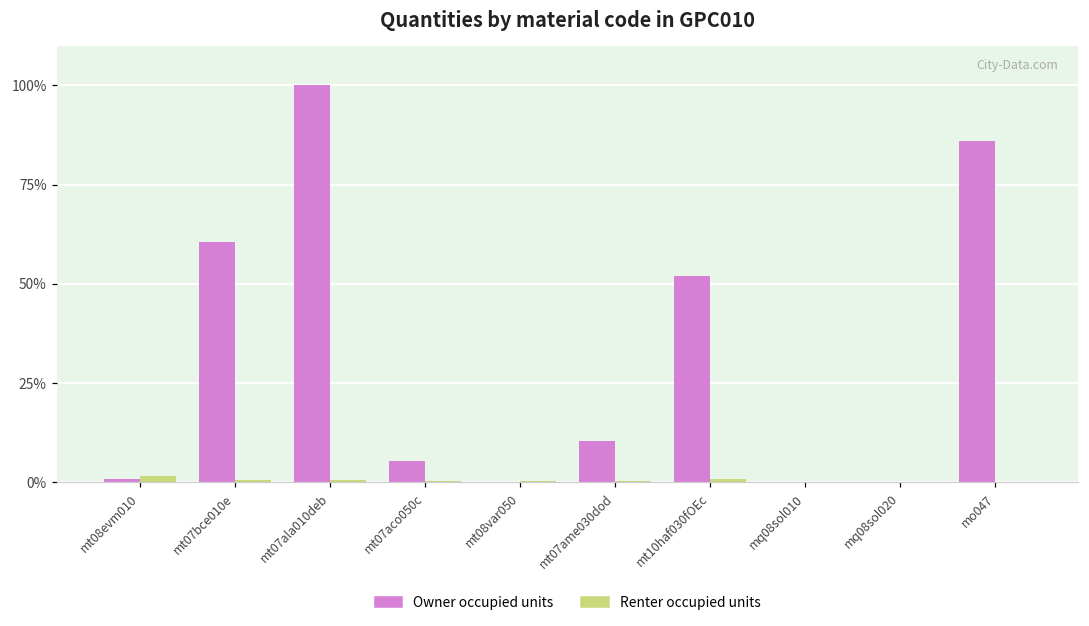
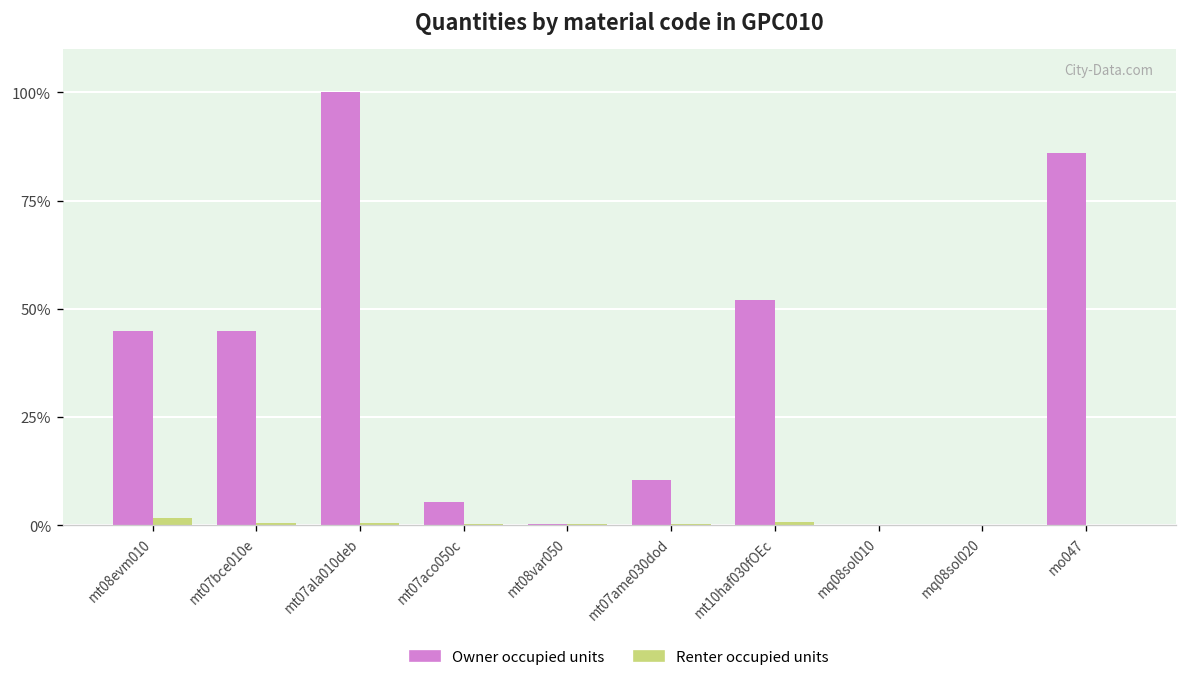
Owner occupied units, mt08evm010: 1% -> 45%
Owner occupied units, mt07bce010e: 61% -> 45%
